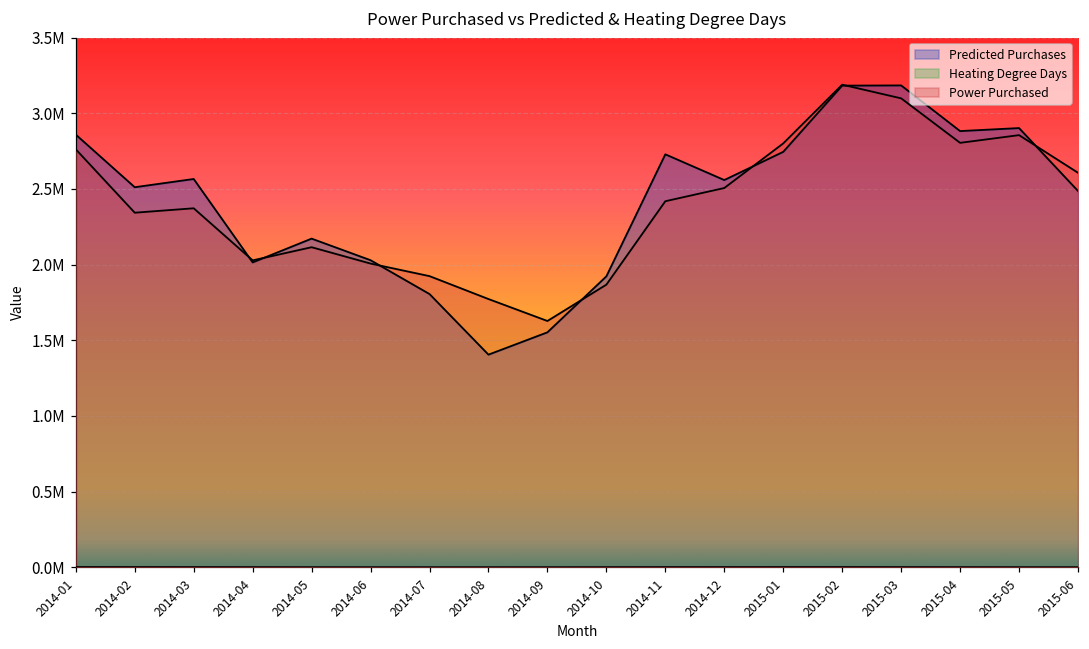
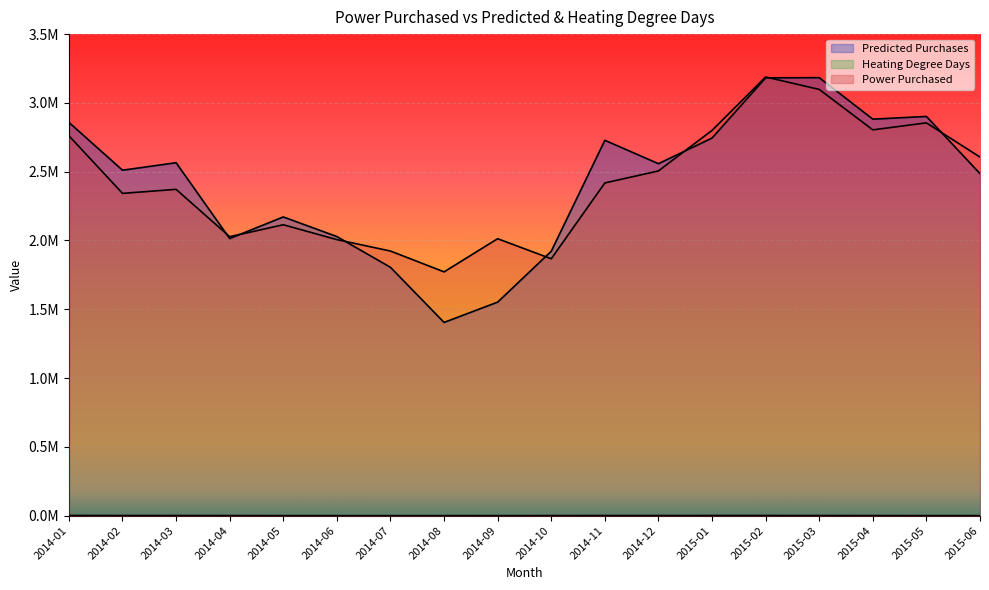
Power Purchased, 2014-09: 1630000 -> 2010000
